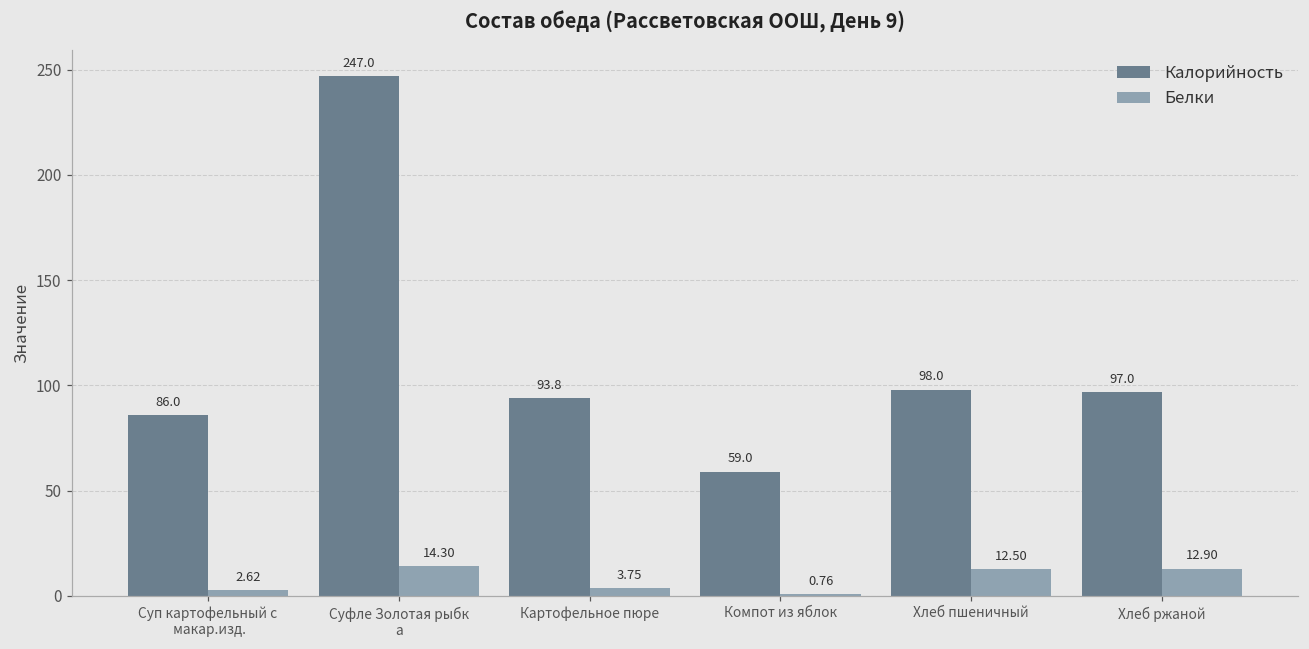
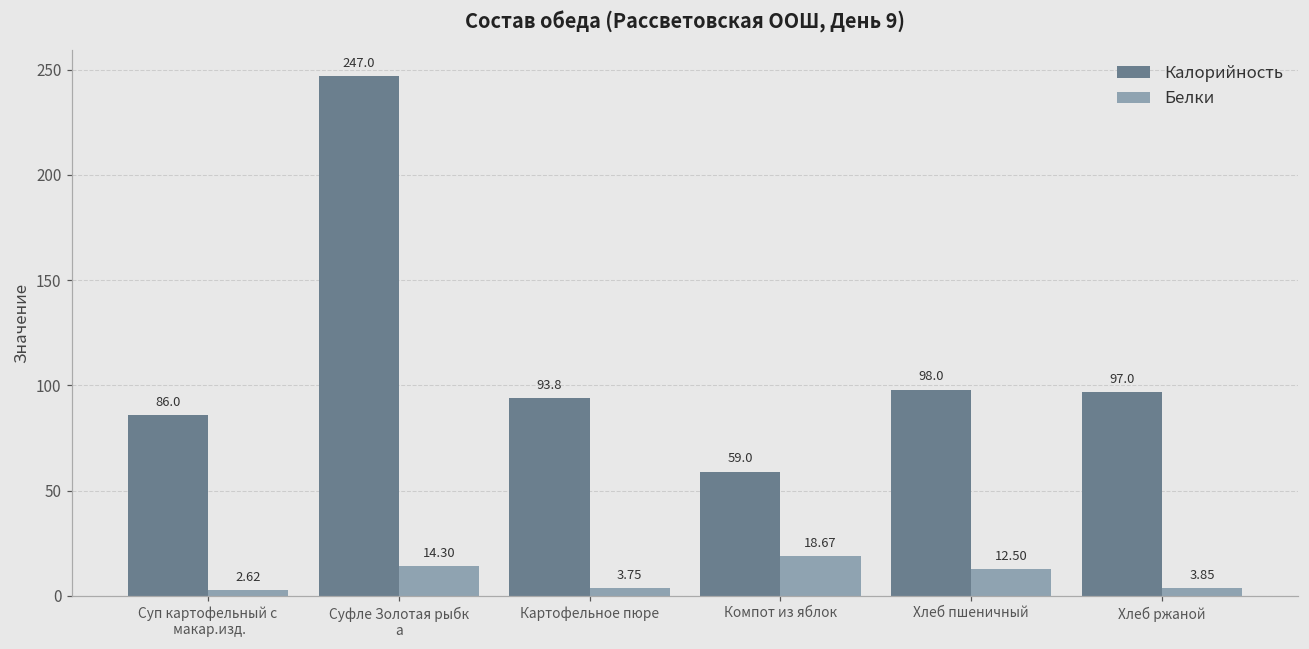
Белки, Компот из яблок: 0.76 -> 18.67
Белки, Хлеб ржаной: 12.90 -> 3.85
